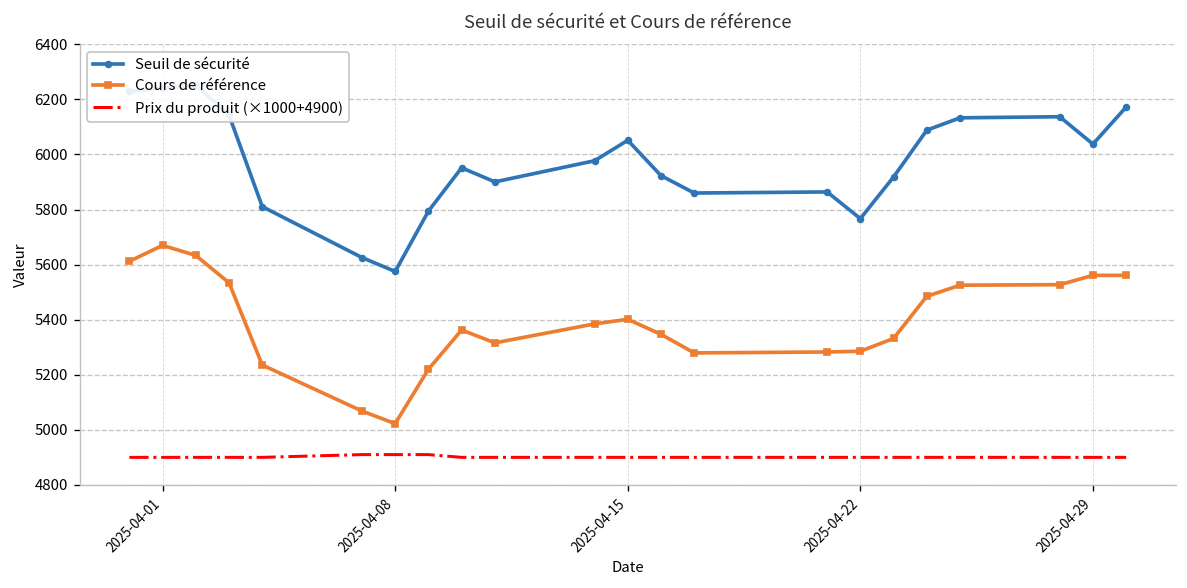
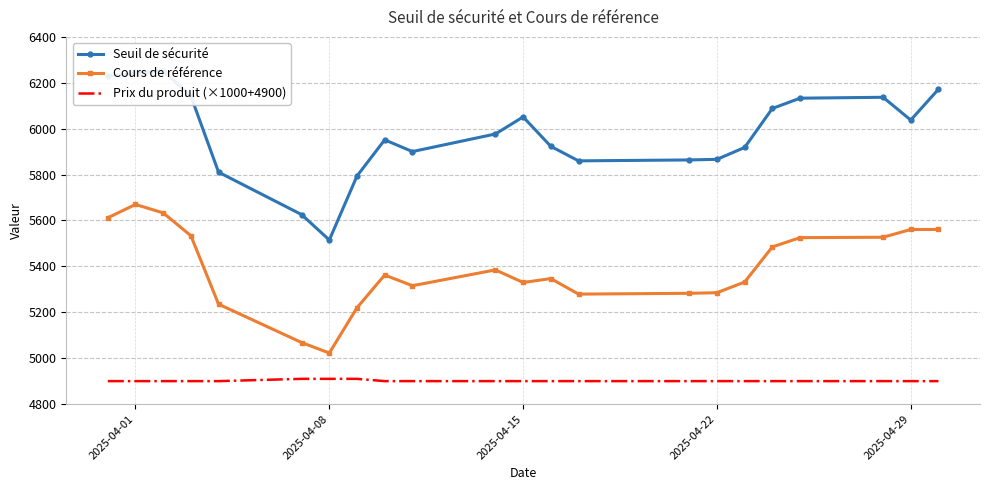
Seuil de sécurité, 2025-04-08: 5570 -> 5510
Cours de référence, 2025-04-15: 5400 -> 5330
Seuil de sécurité, 2025-04-22: 5770 -> 5870
